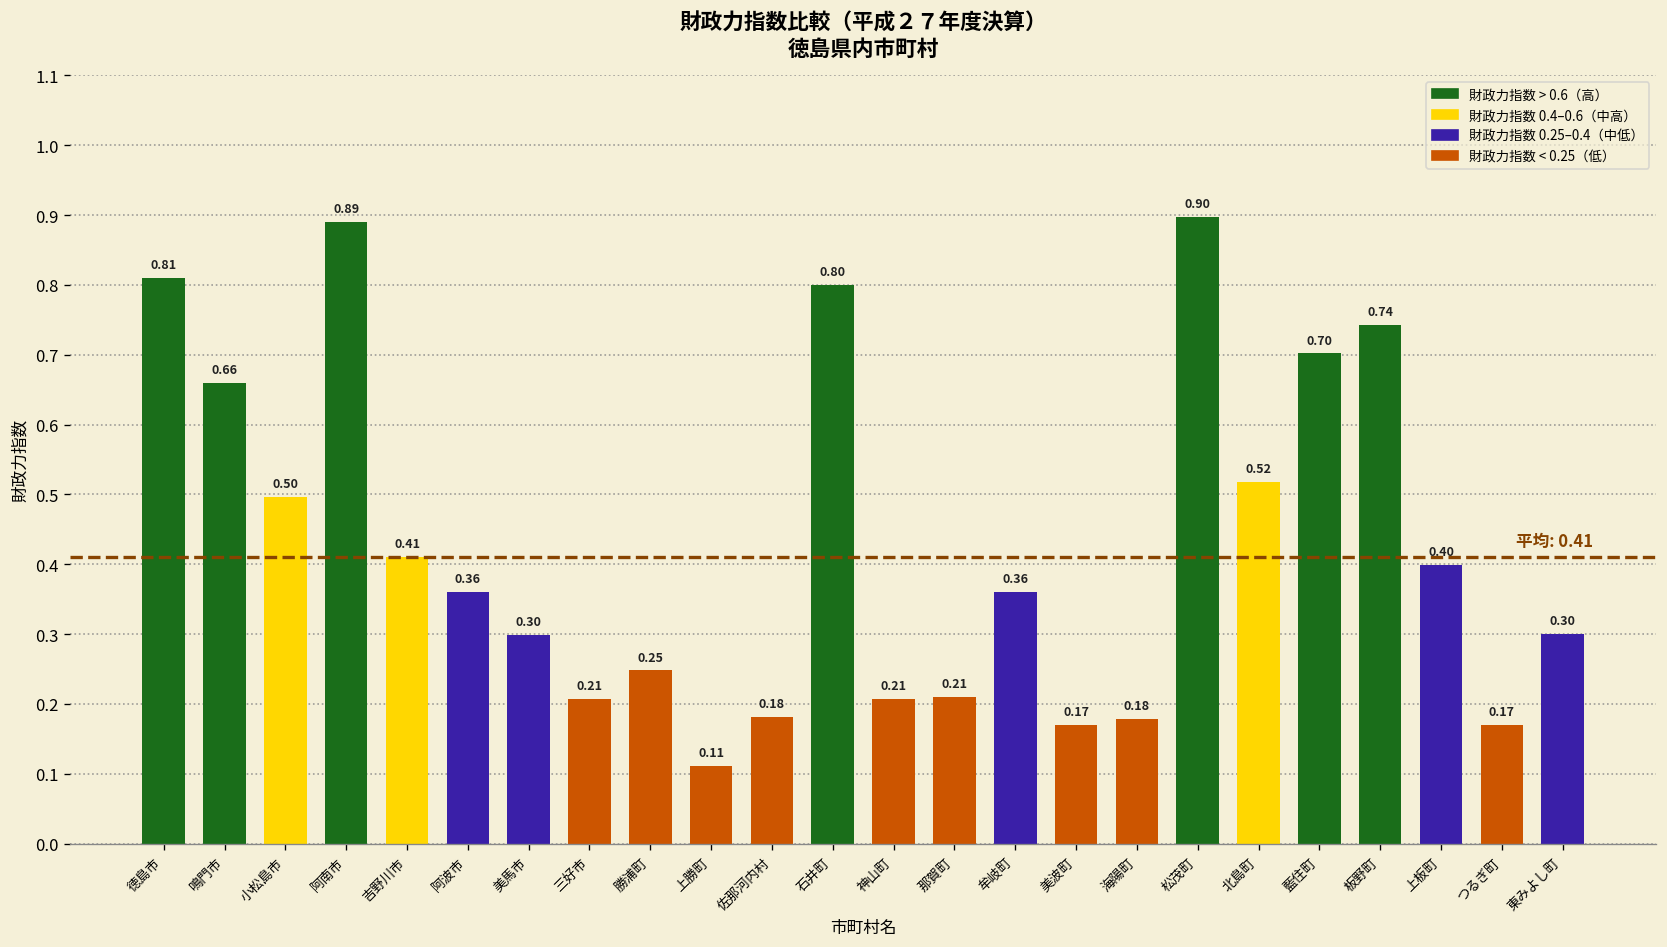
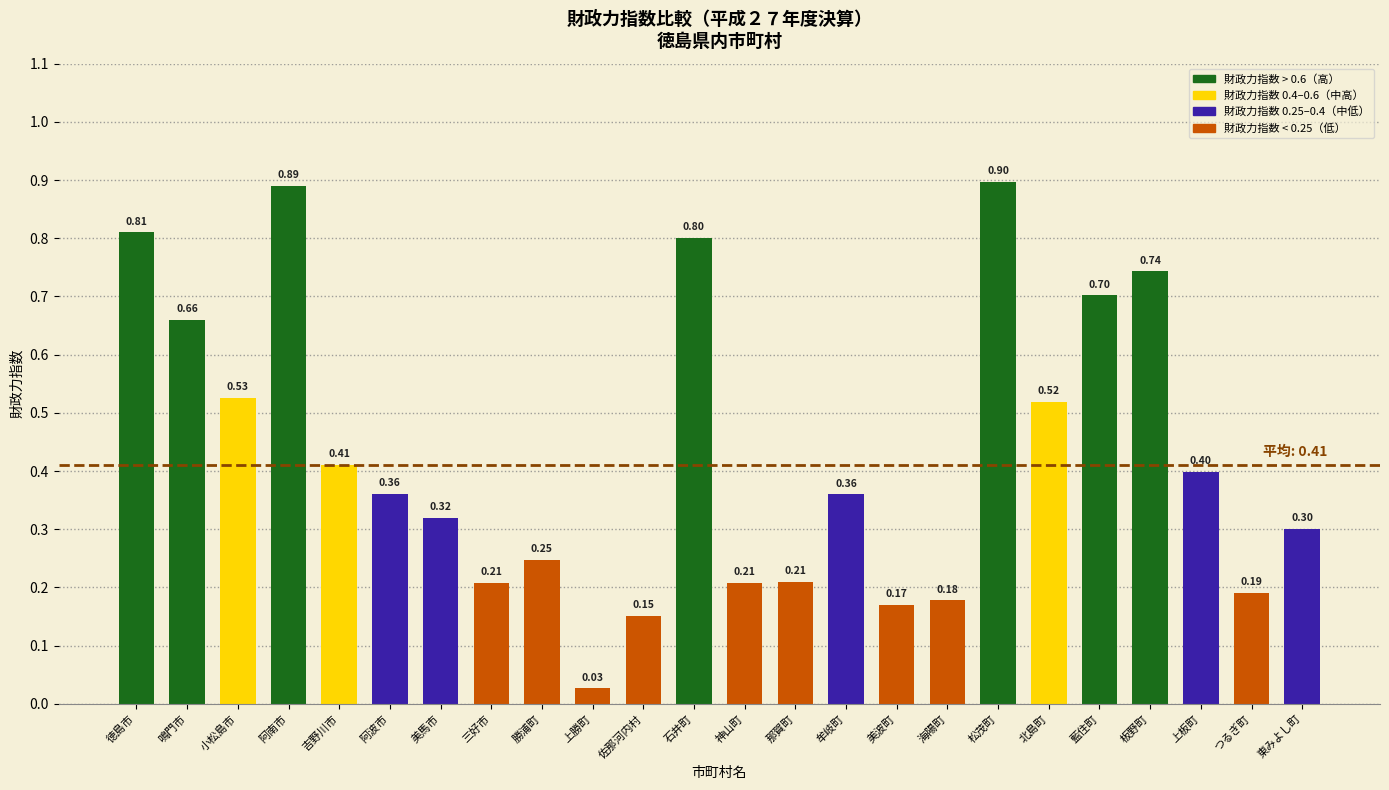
小松島市: 0.50 -> 0.53
美馬市: 0.30 -> 0.32
上勝町: 0.11 -> 0.03
佐那河内村: 0.18 -> 0.15
つるぎ町: 0.17 -> 0.19
